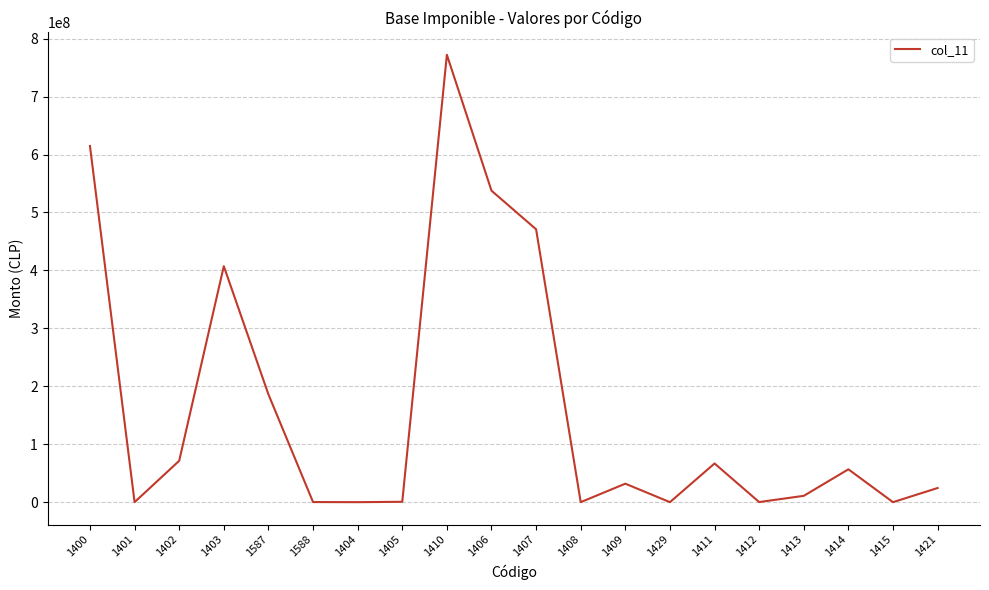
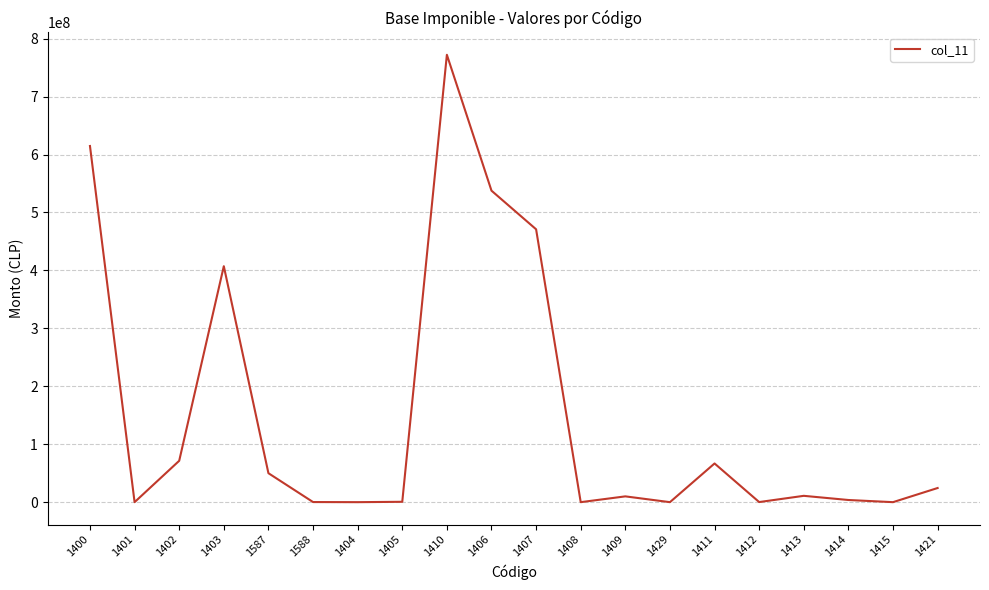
1587: 190000000 -> 50000000
1409: 30000000 -> 10000000
1414: 60000000 -> 0
